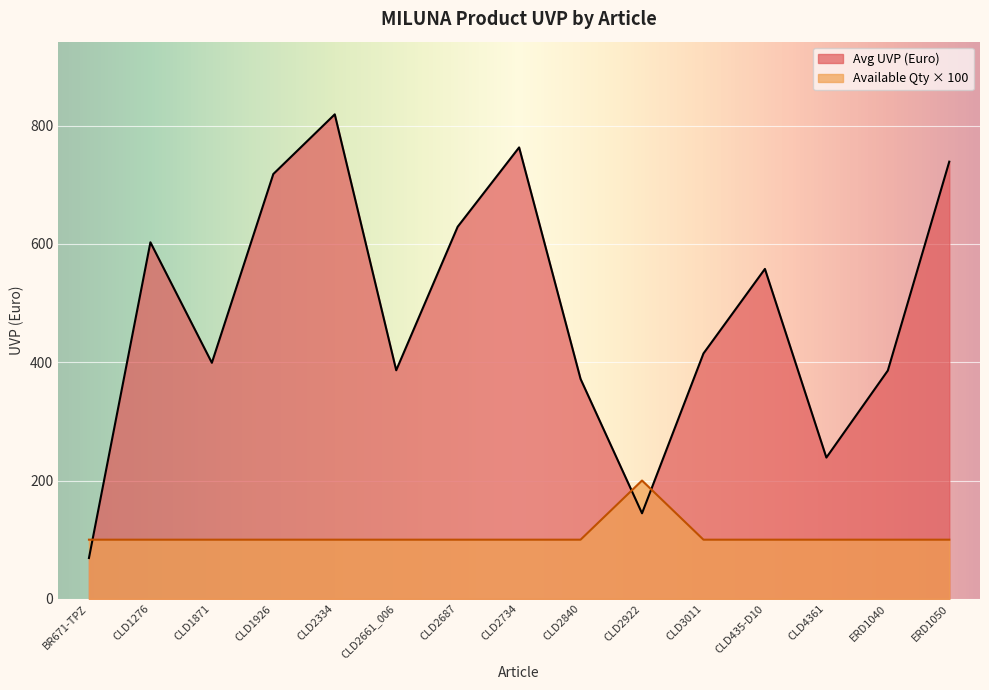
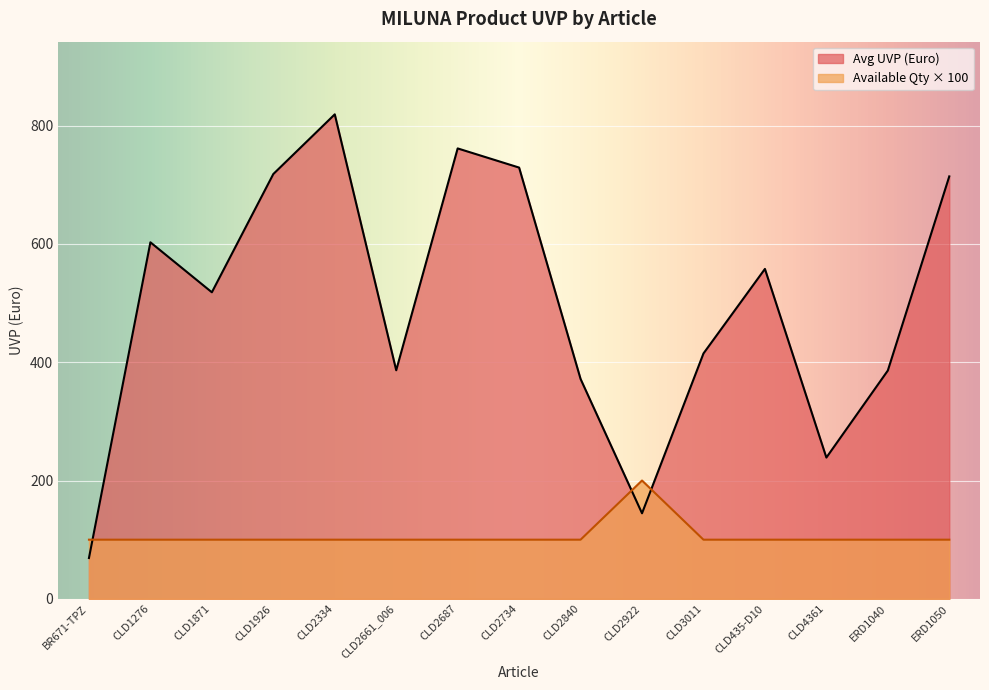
Avg UVP (Euro), CLD1871: 400 -> 520
Avg UVP (Euro), CLD2687: 630 -> 760
Avg UVP (Euro), CLD2734: 760 -> 730
Avg UVP (Euro), ERD1050: 740 -> 710
